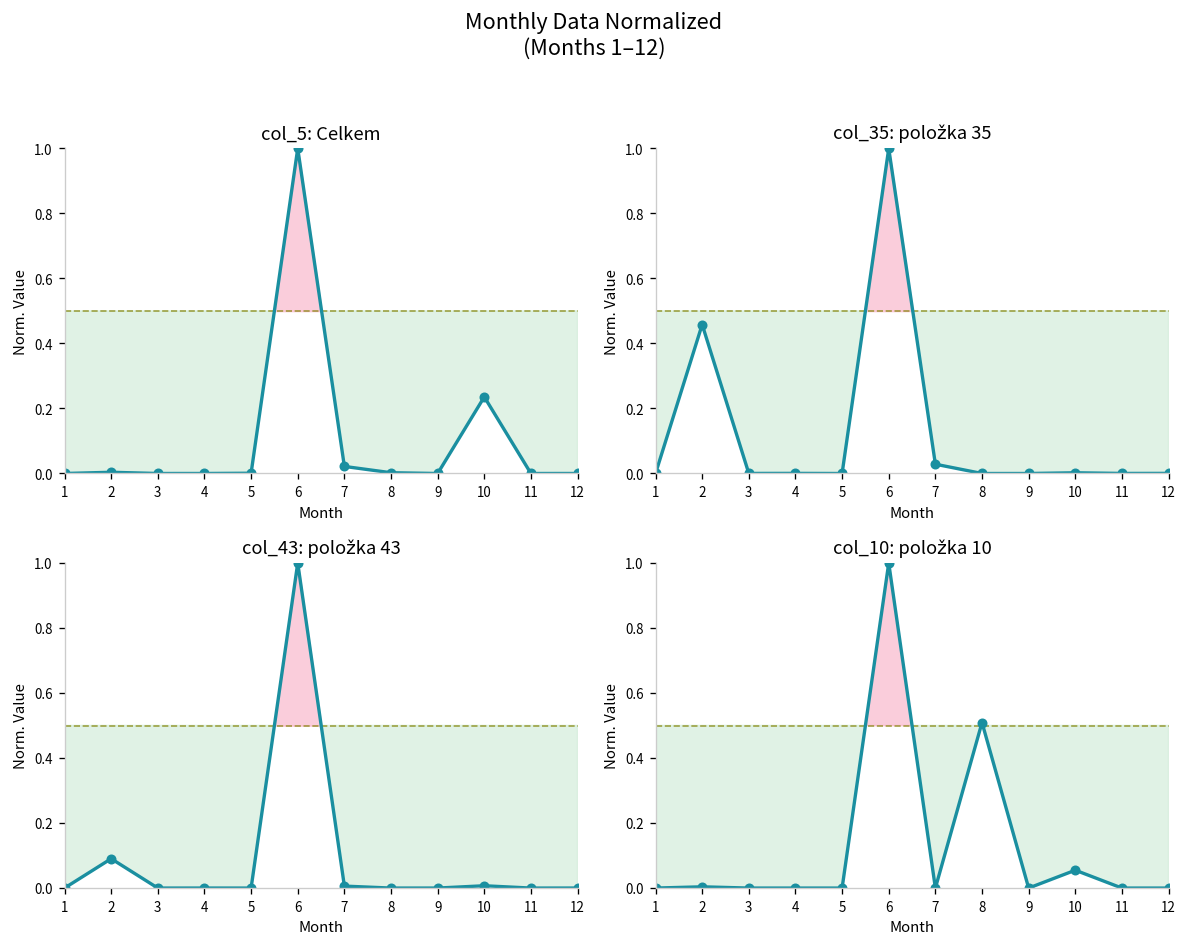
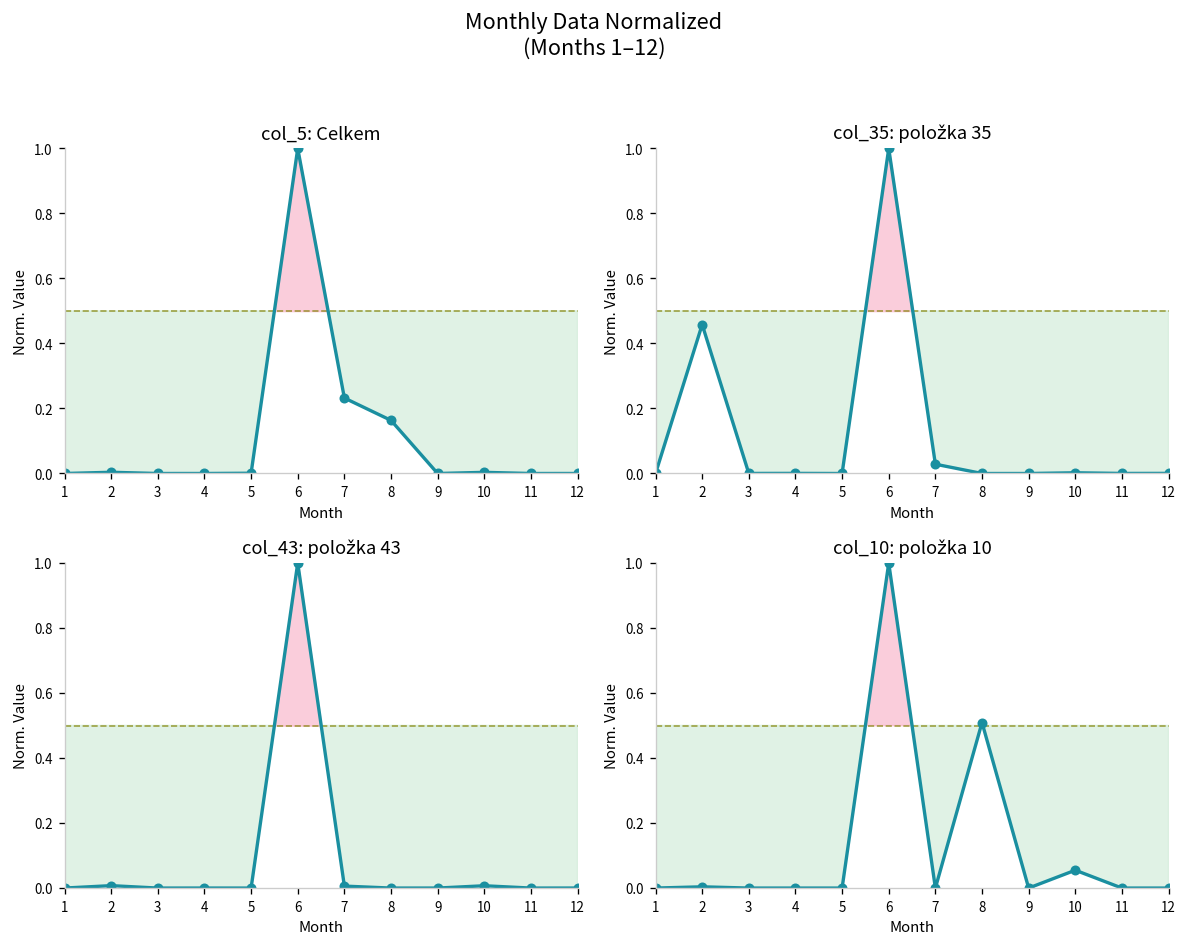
col_5: Celkem, 7: 0.02 -> 0.23
col_5: Celkem, 8: 0.00 -> 0.16
col_5: Celkem, 10: 0.24 -> 0.00
col_43: položka 43, 2: 0.09 -> 0.01
